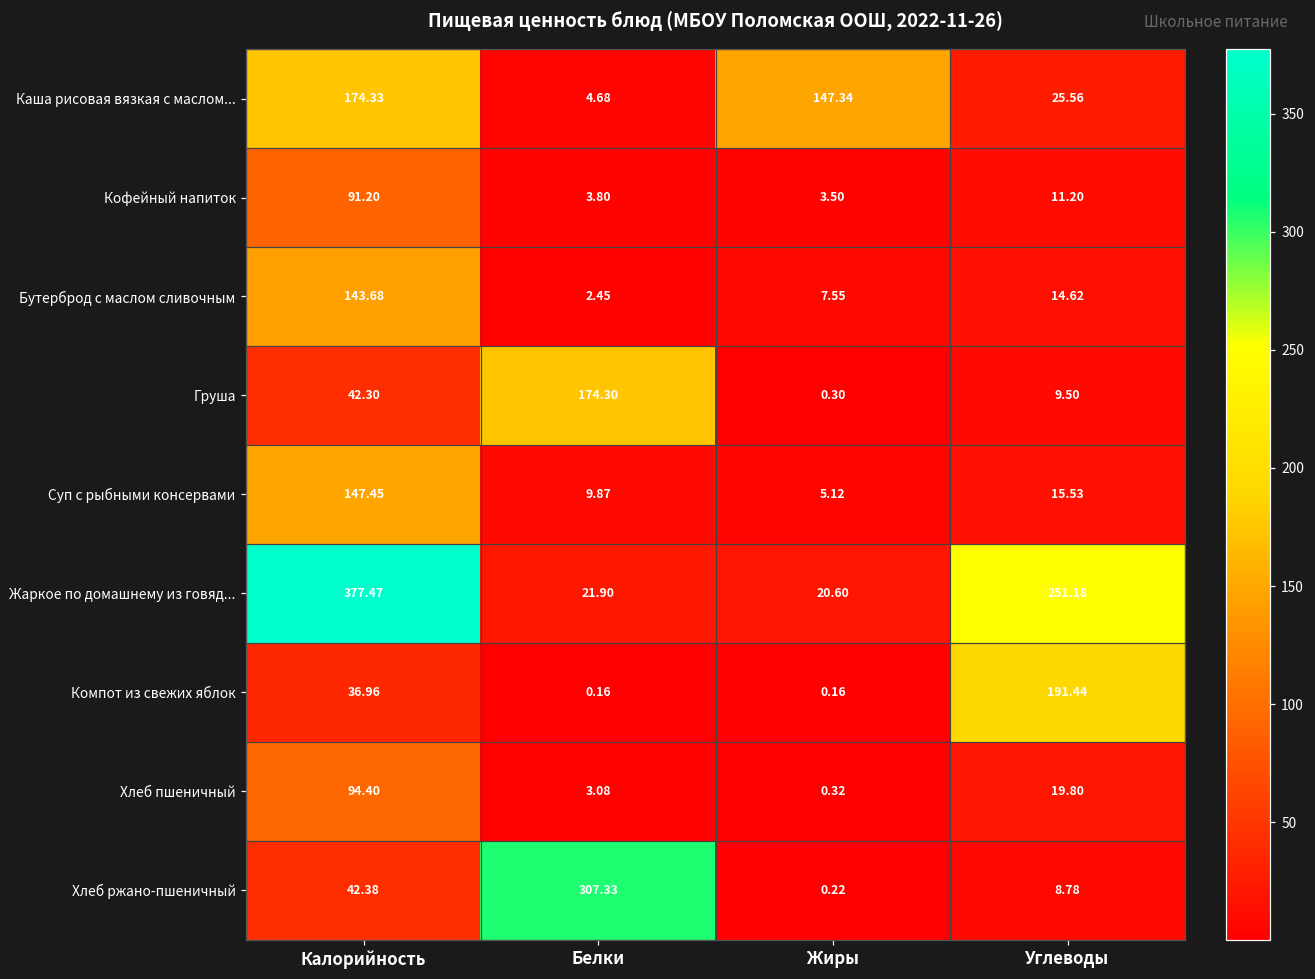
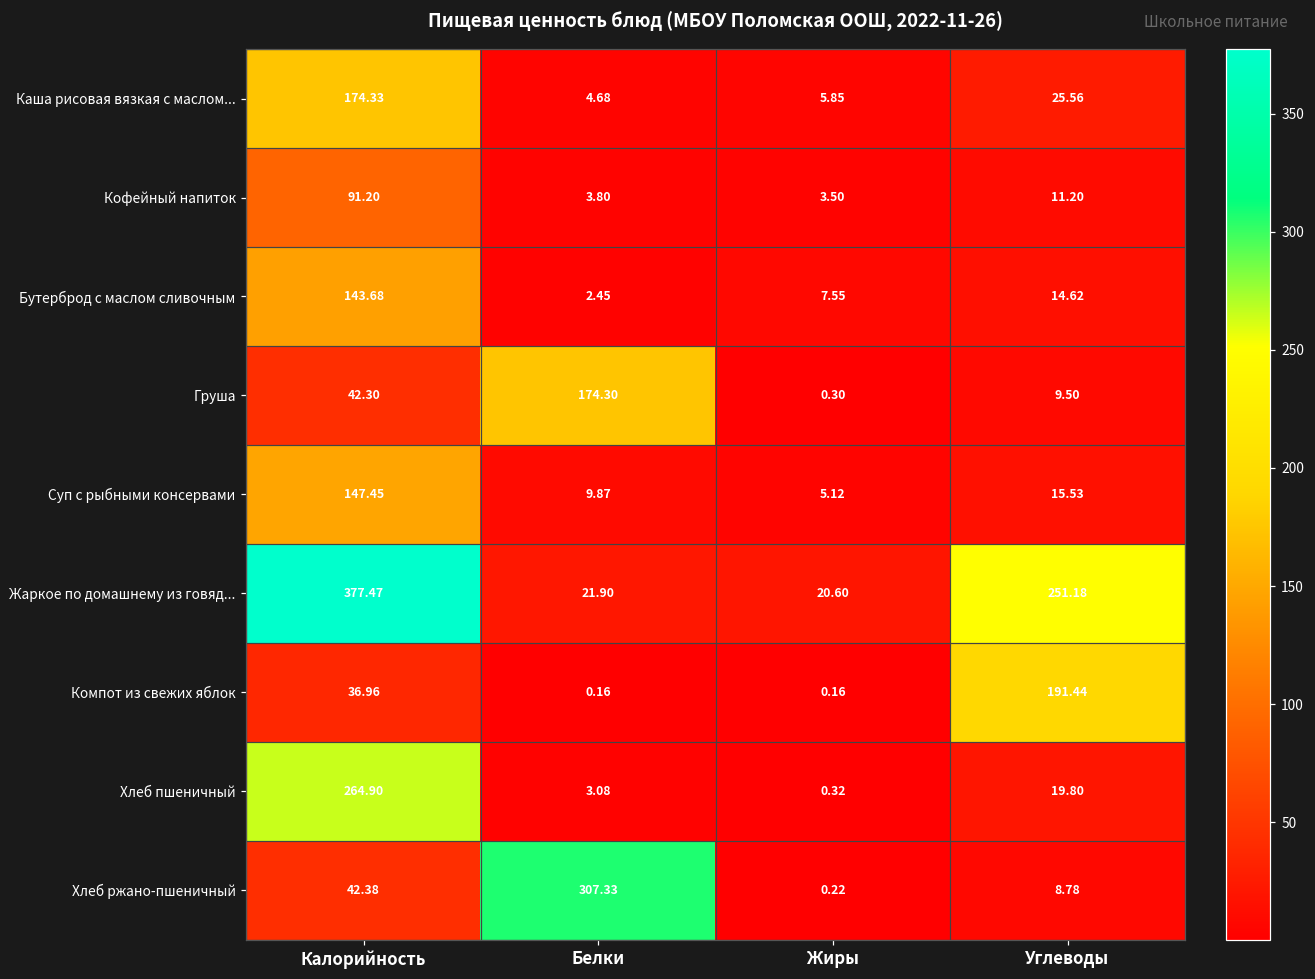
Каша рисовая вязкая с маслом..., Жиры: 147.34 -> 5.85
Хлеб пшеничный, Калорийность: 94.40 -> 264.90
